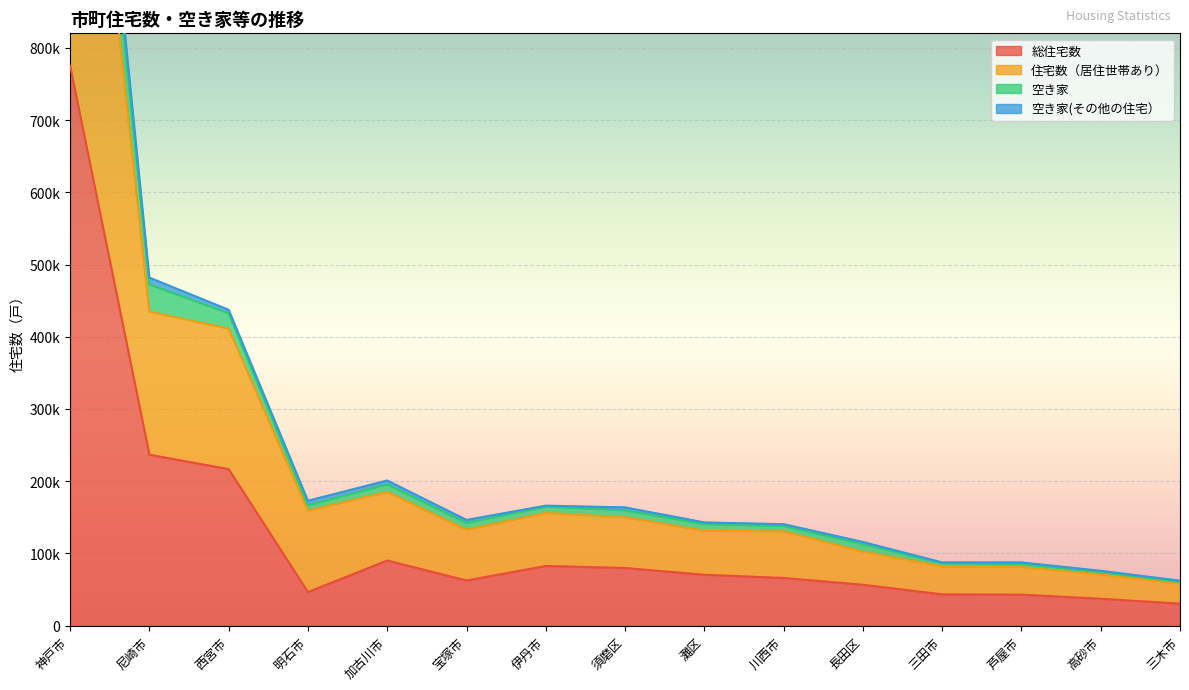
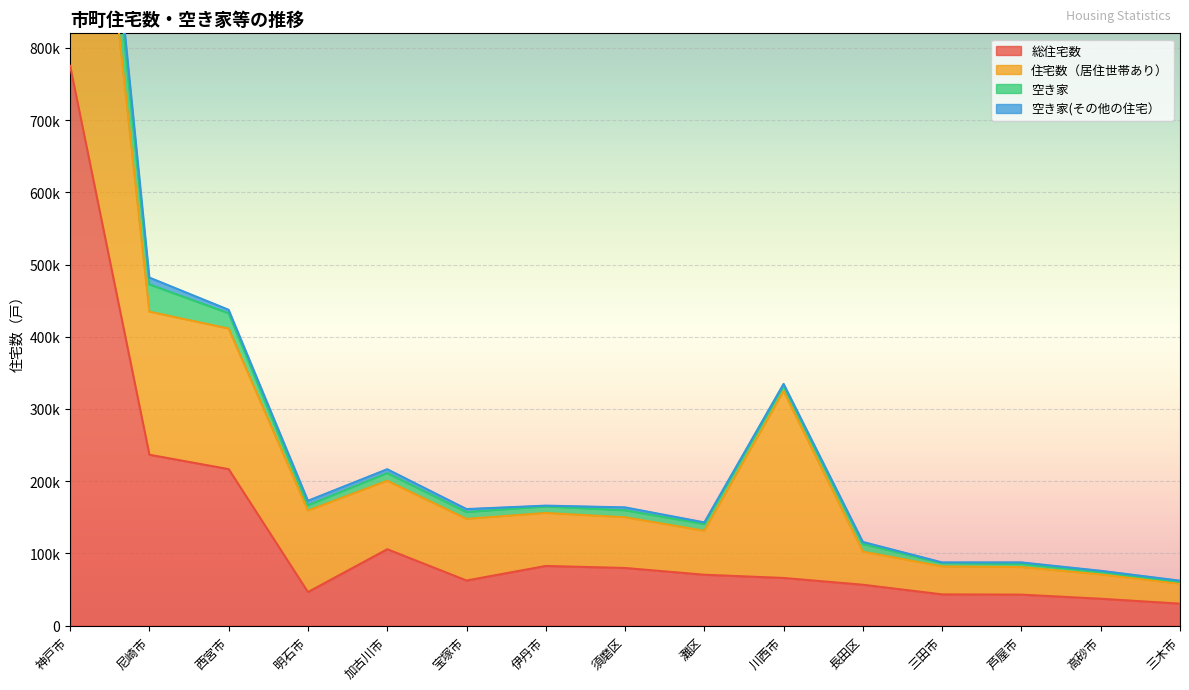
総住宅数, 加古川市: 90000 -> 110000
住宅数（居住世帯あり）, 宝塚市: 70000 -> 90000
住宅数（居住世帯あり）, 川西市: 60000 -> 260000
